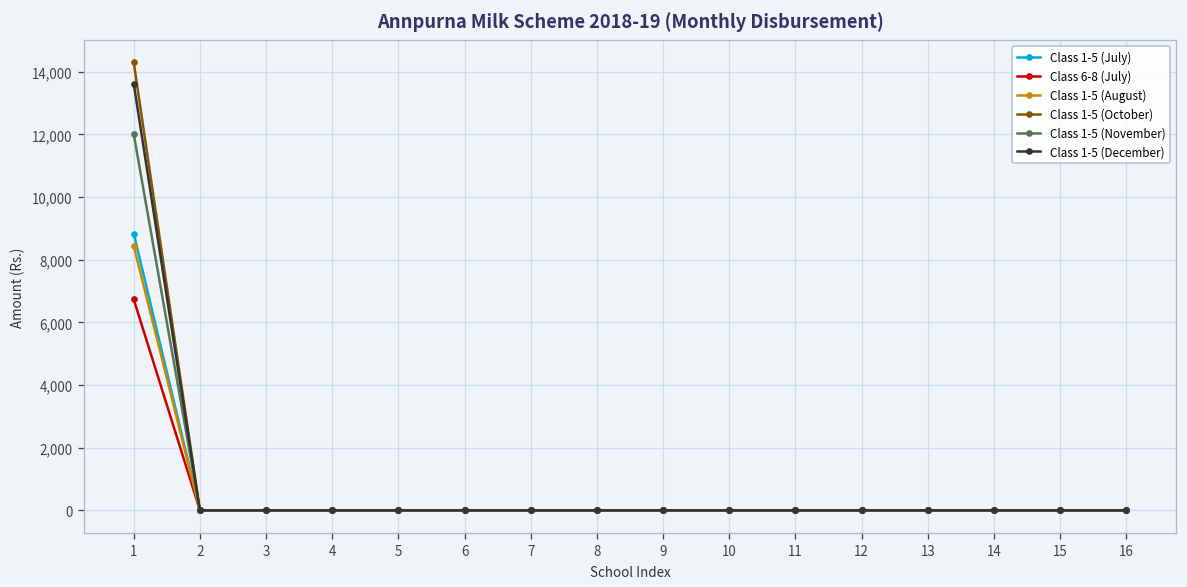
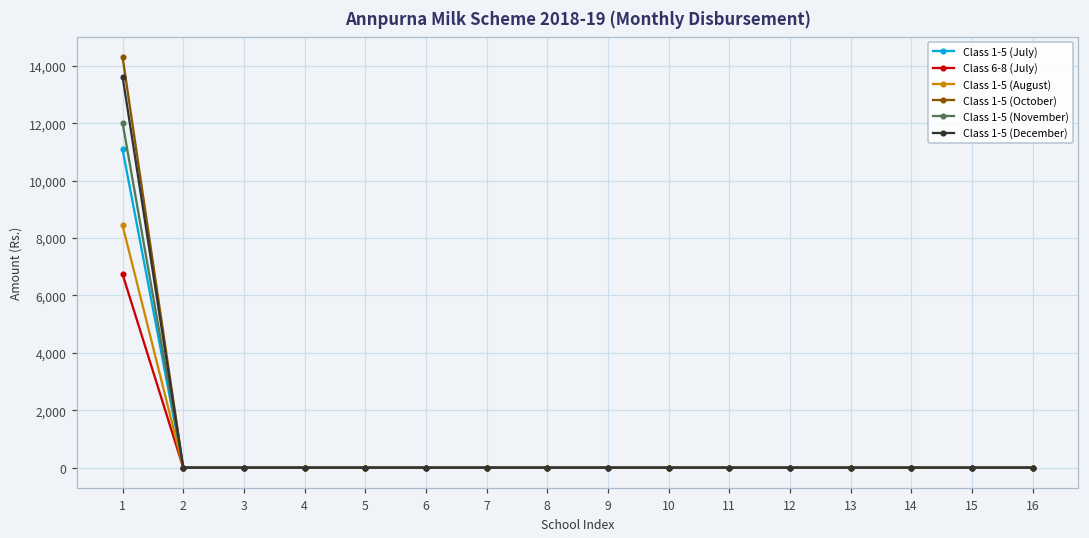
Class 1-5 (July), 1: 8,800 -> 11,100
